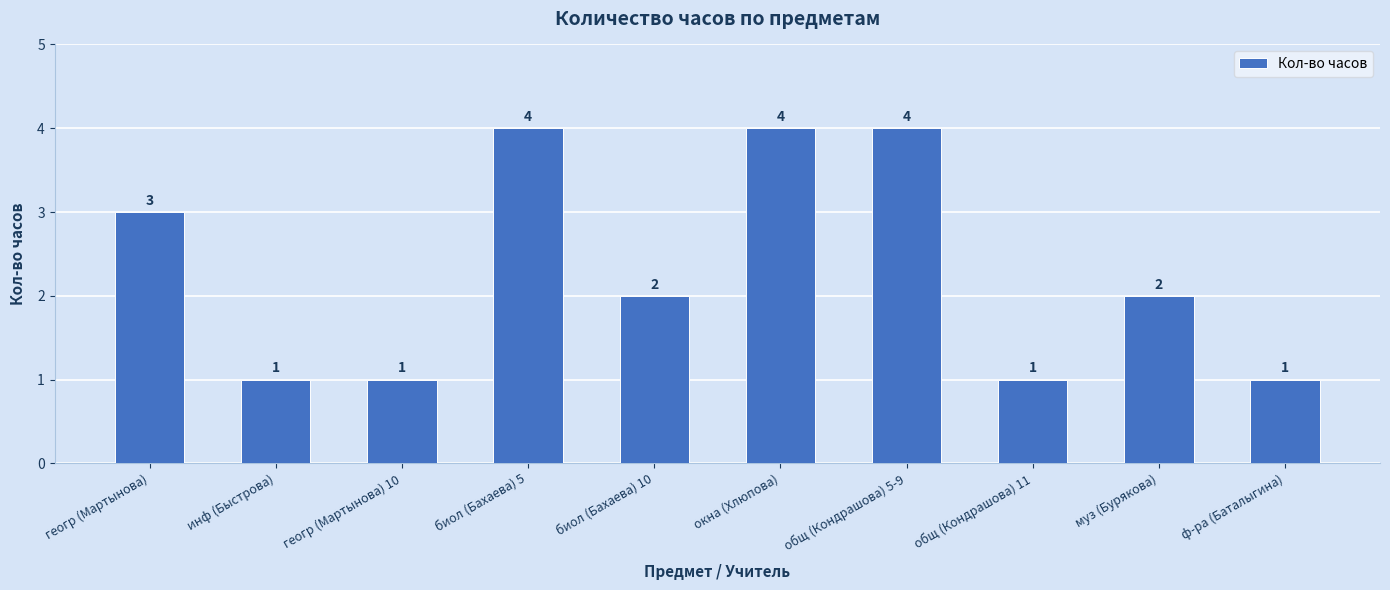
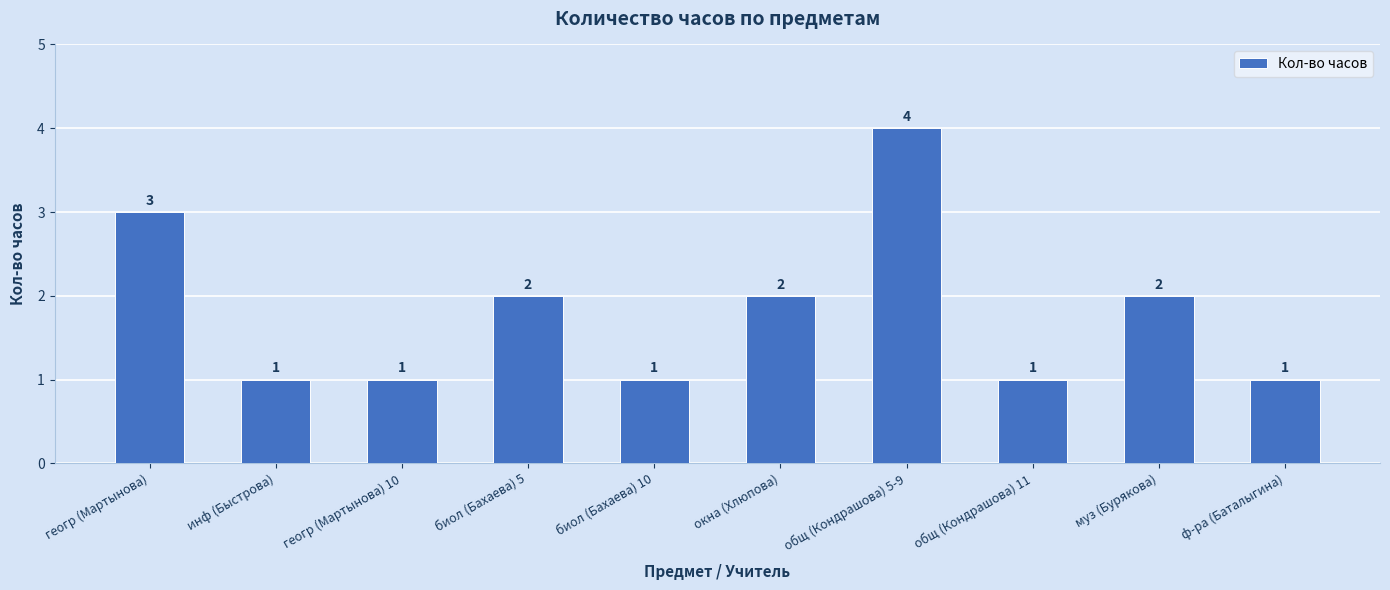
биол (Бахаева) 5: 4 -> 2
биол (Бахаева) 10: 2 -> 1
окна (Хлюпова): 4 -> 2
